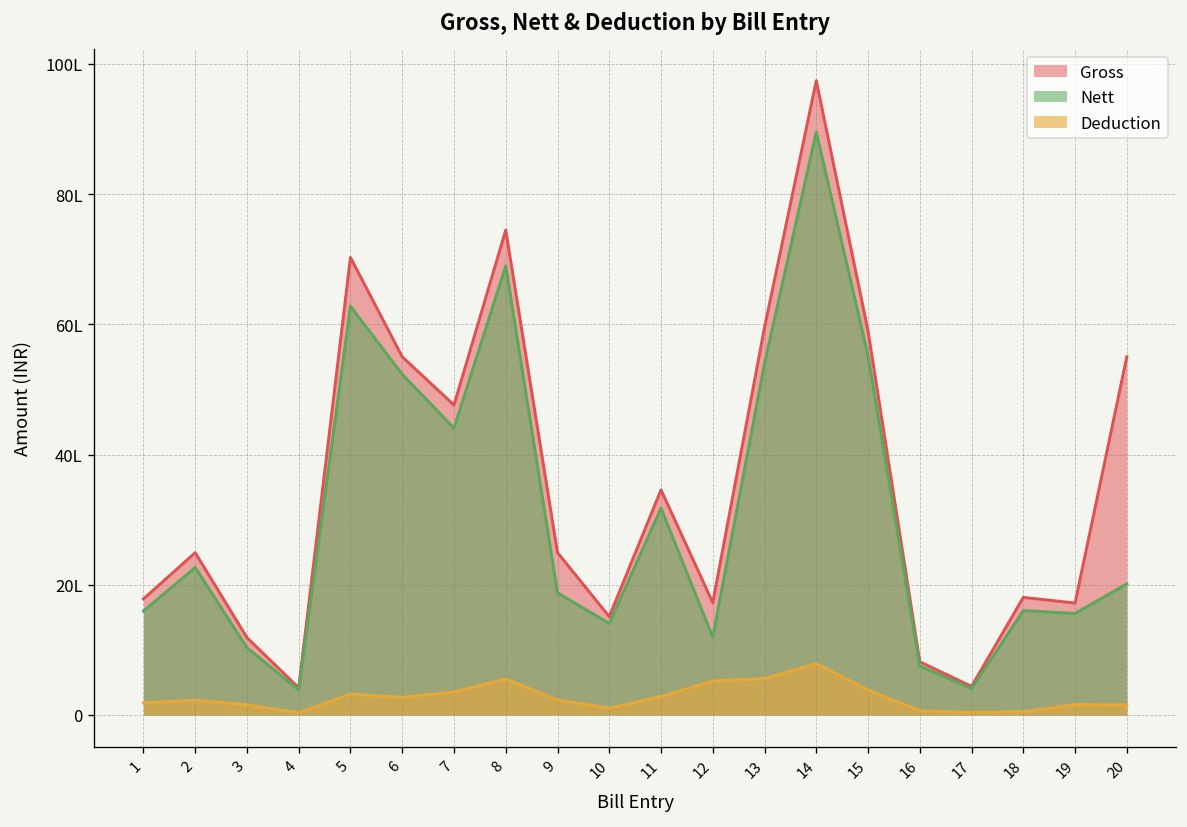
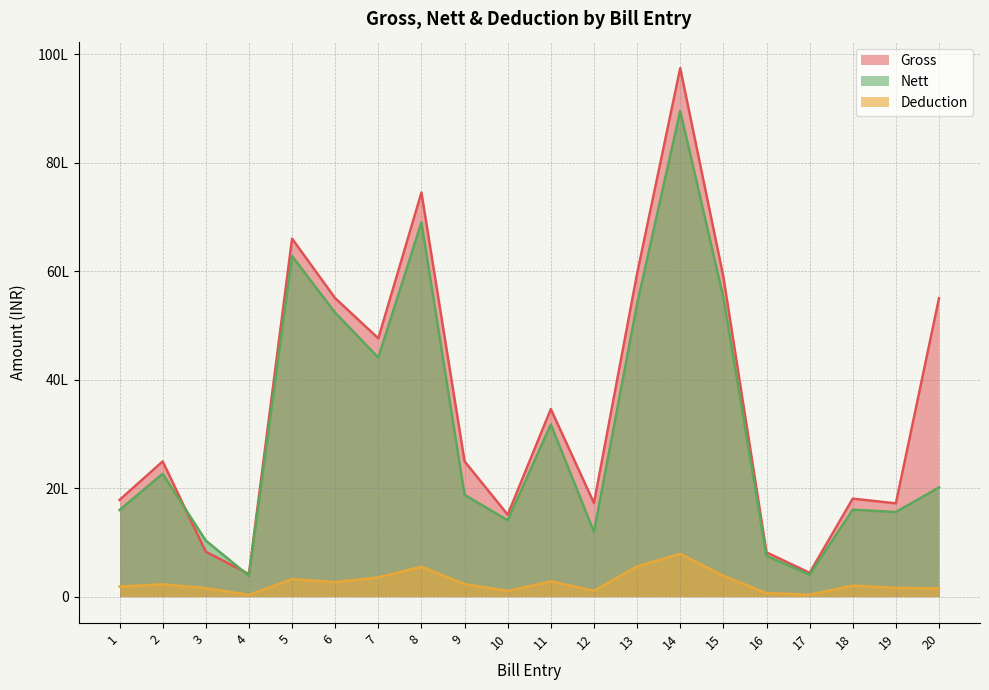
Gross, 3: 12L -> 8L
Gross, 5: 70L -> 66L
Deduction, 12: 5L -> 1L
Deduction, 18: 1L -> 2L
